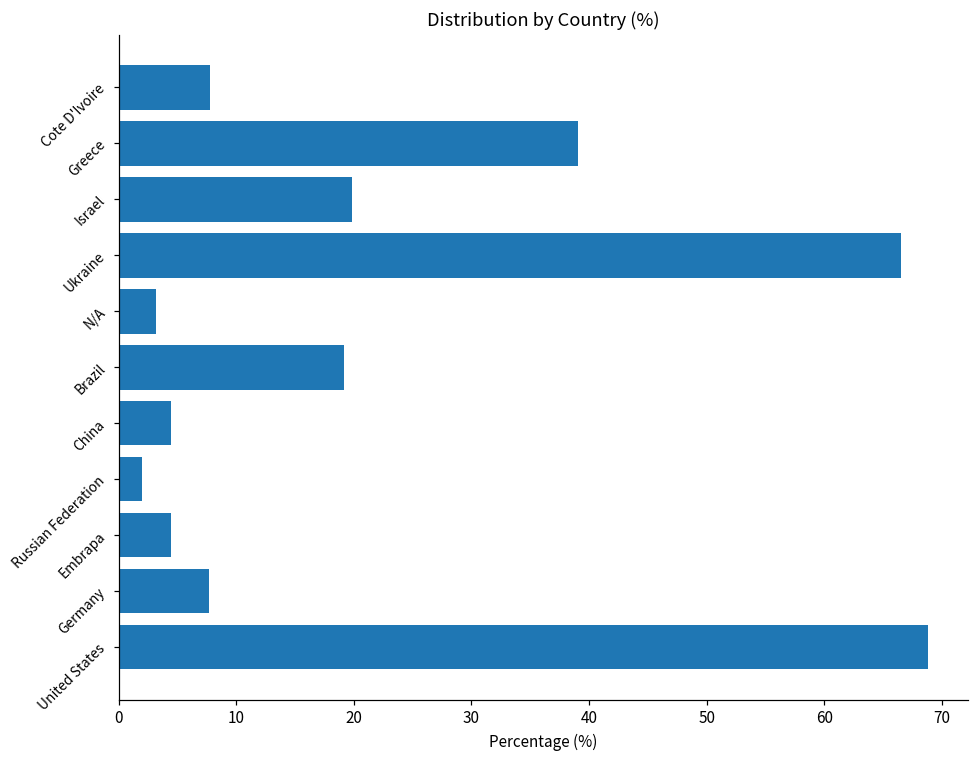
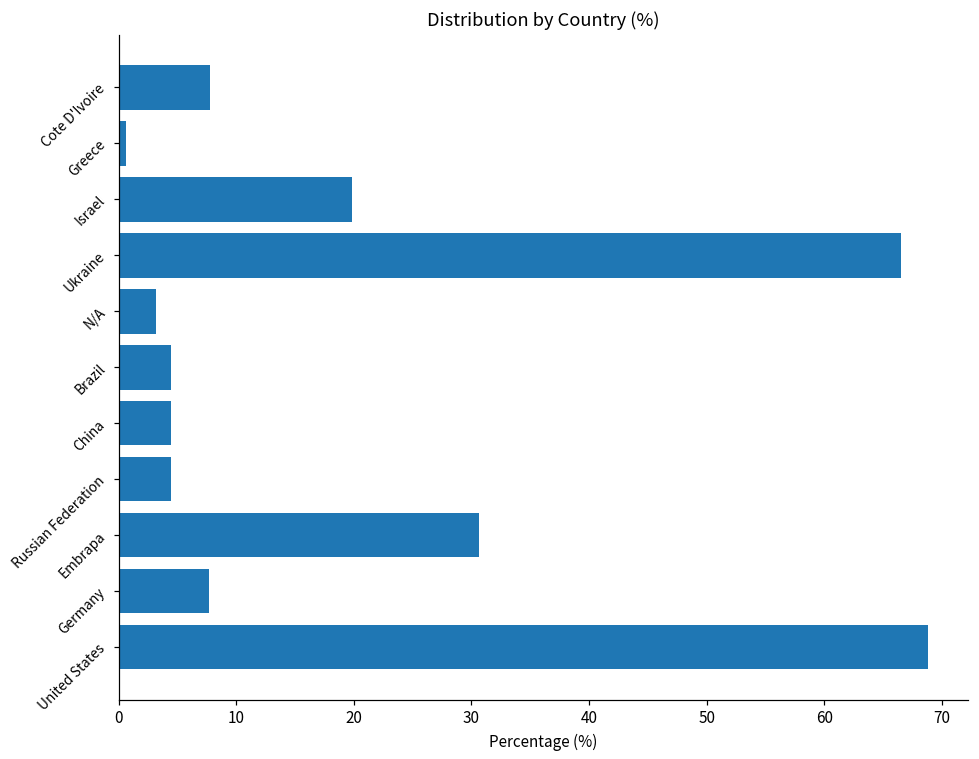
Greece: 39.0 -> 0.6
Brazil: 19.2 -> 4.5
Russian Federation: 1.9 -> 4.5
Embrapa: 4.5 -> 30.6
